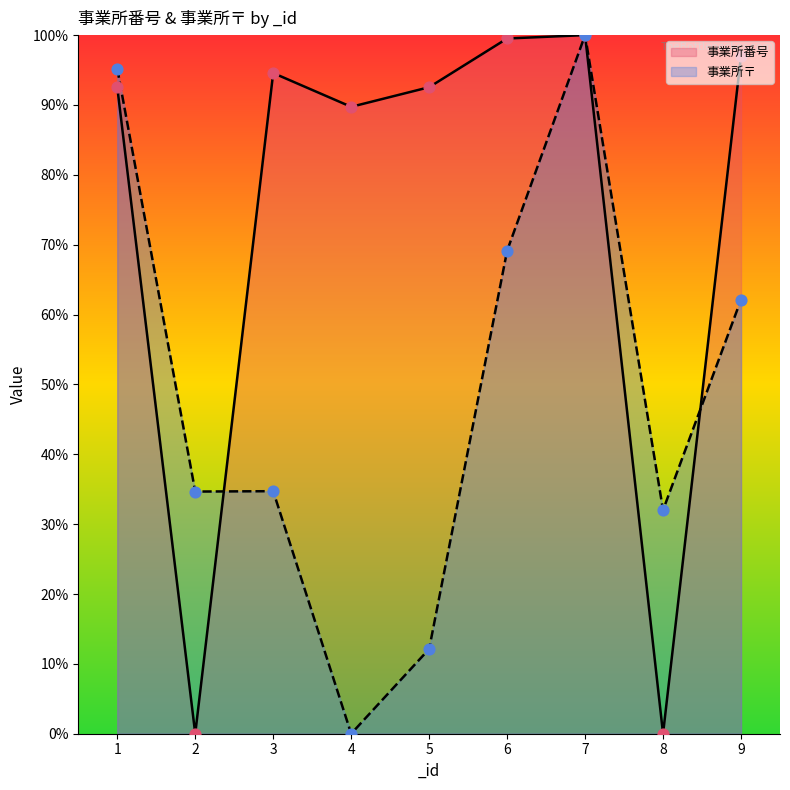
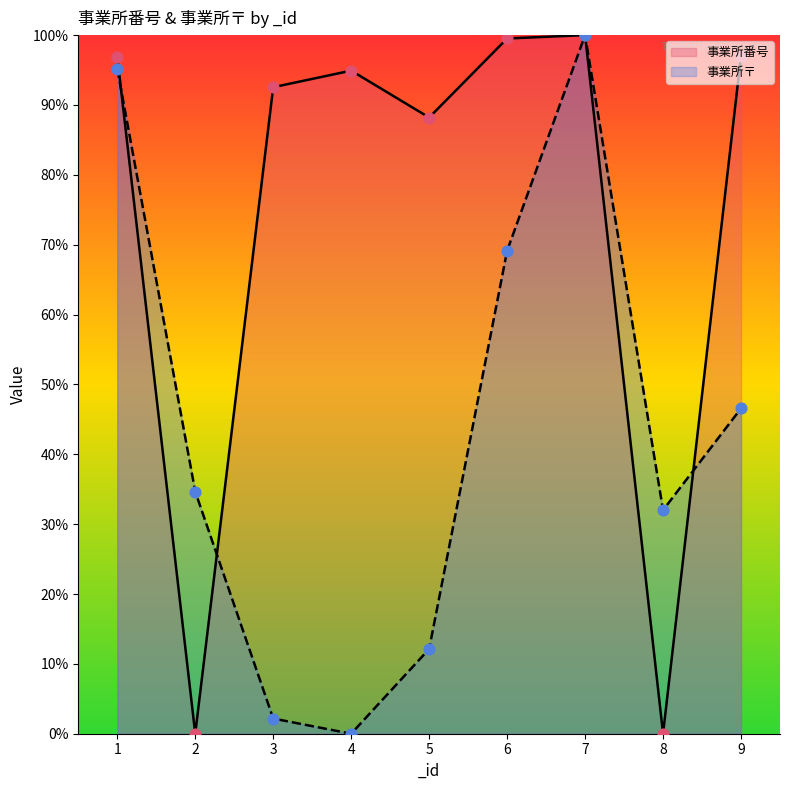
事業所番号, 1: 93% -> 97%
事業所番号, 3: 95% -> 93%
事業所〒, 3: 35% -> 2%
事業所番号, 4: 90% -> 95%
事業所番号, 5: 93% -> 88%
事業所〒, 9: 62% -> 47%
